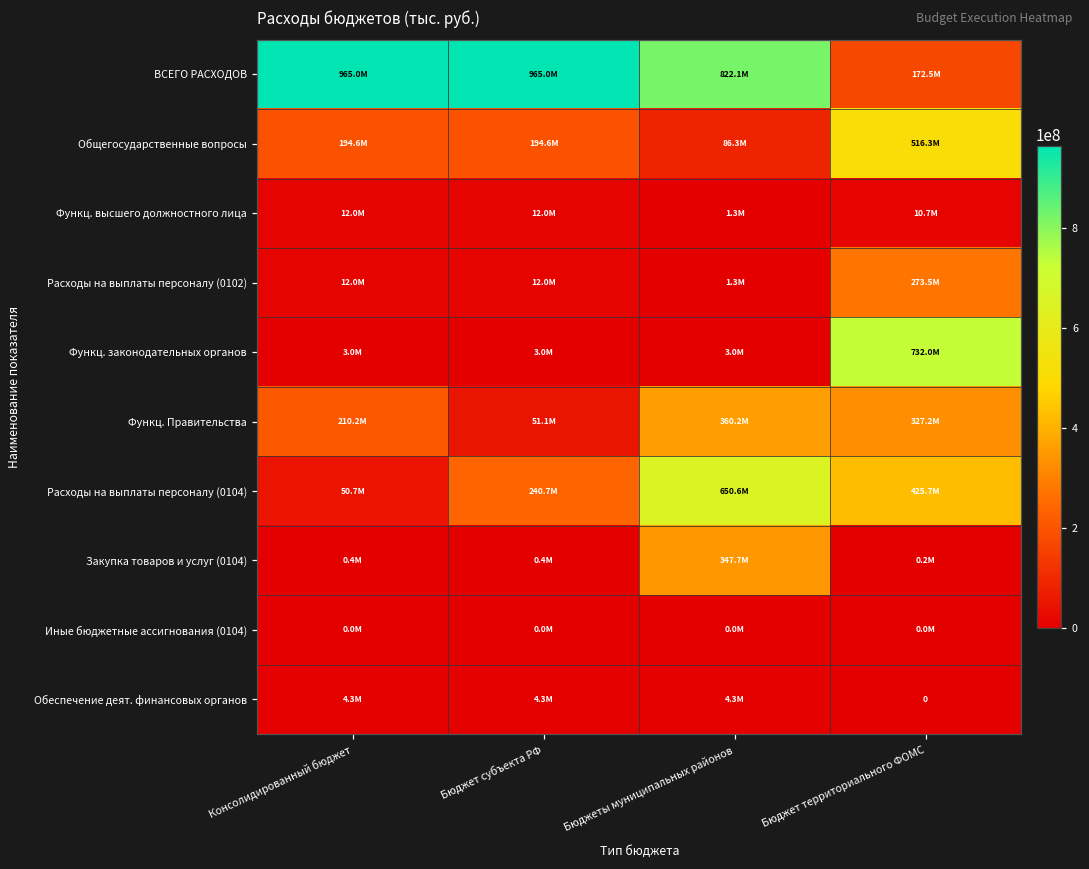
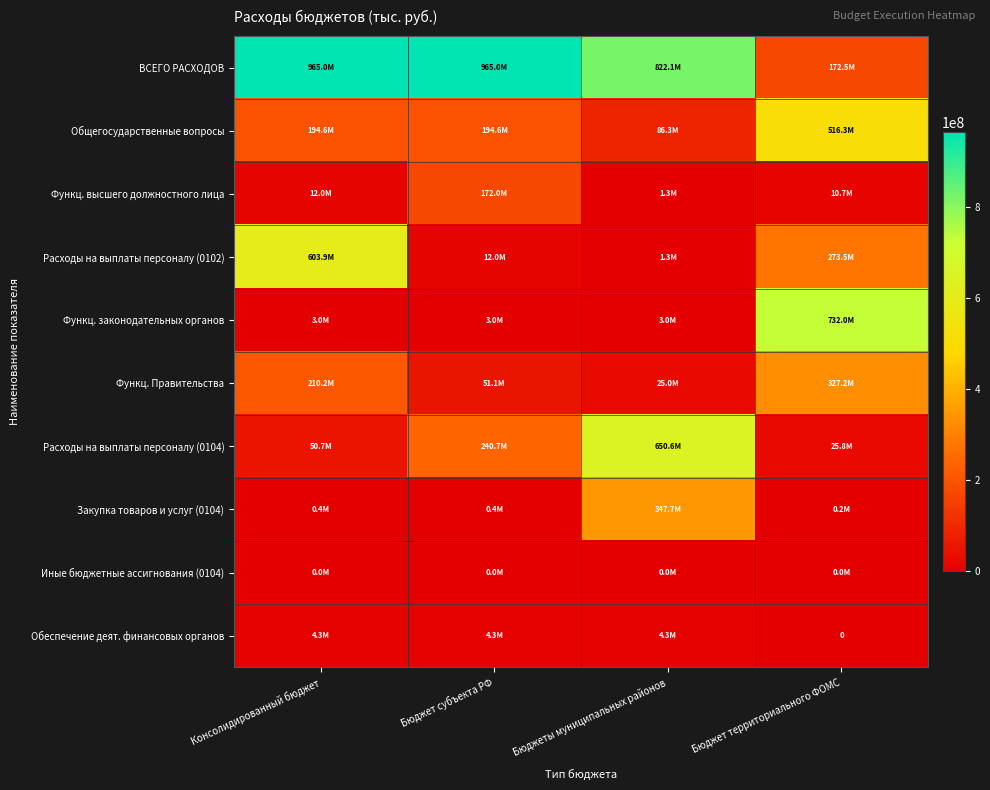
Функц. высшего должностного лица, Бюджет субъекта РФ: 12.0M -> 172.0M
Расходы на выплаты персоналу (0102), Консолидированный бюджет: 12.0M -> 603.9M
Функц. Правительства, Бюджеты муниципальных районов: 360.2M -> 25.0M
Расходы на выплаты персоналу (0104), Бюджет территориального ФОМС: 425.7M -> 25.8M
